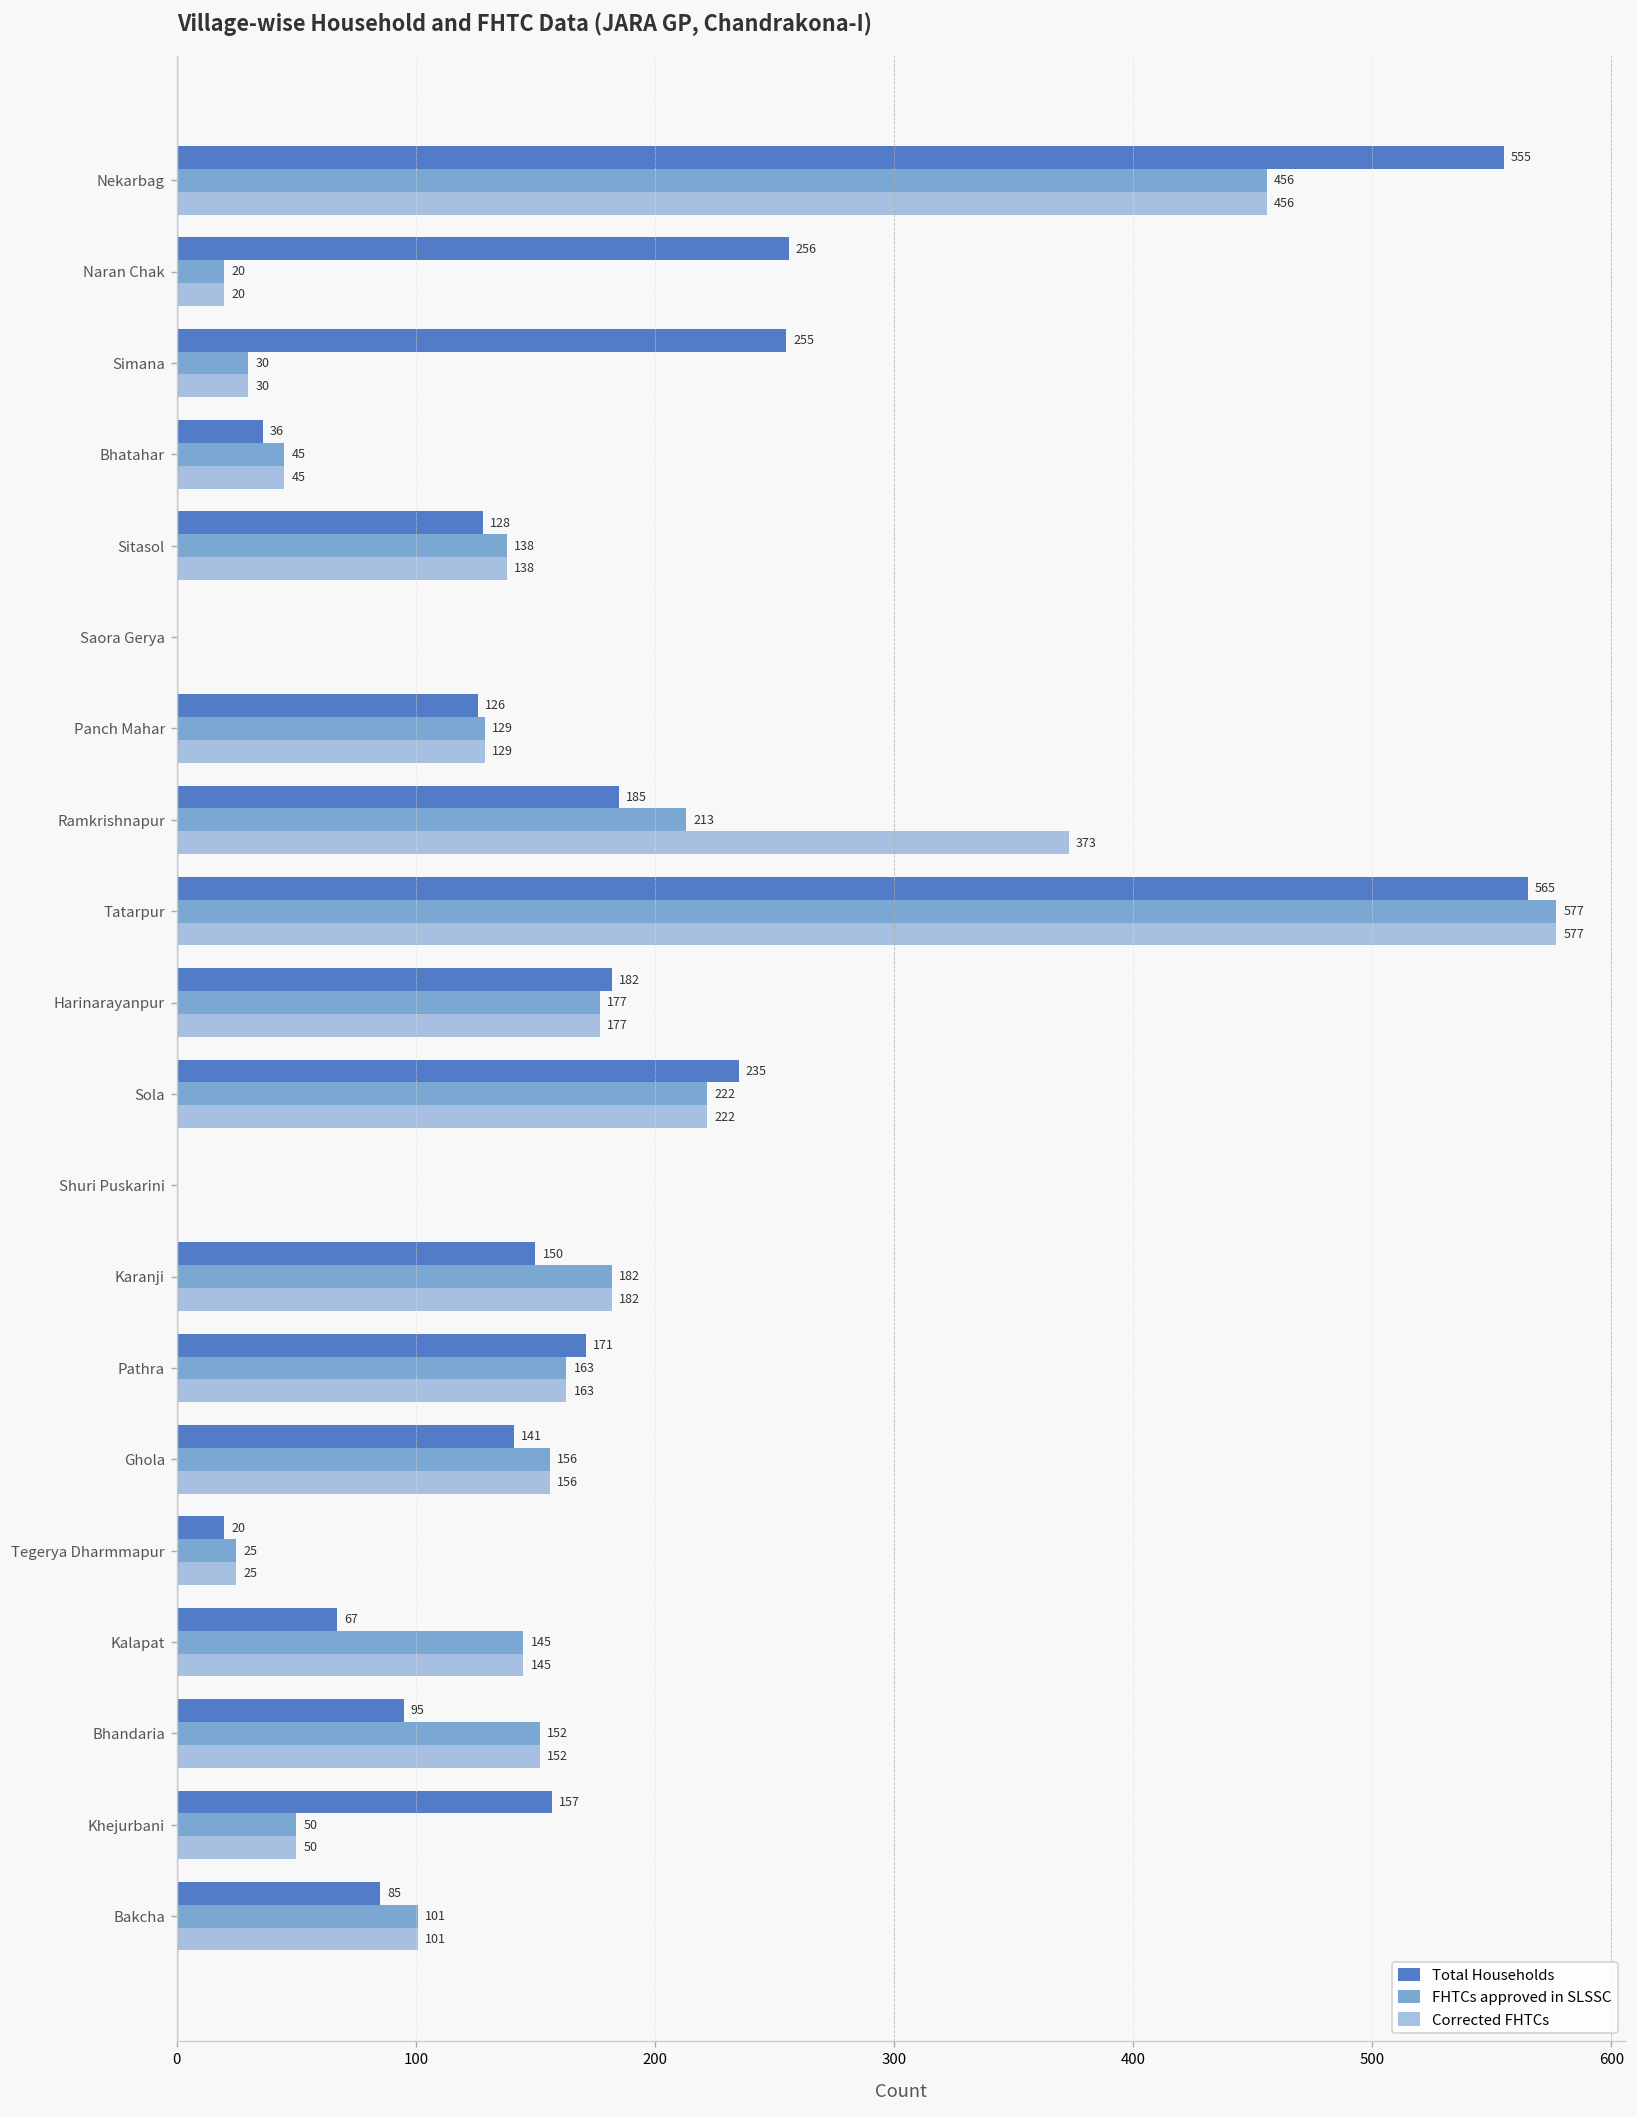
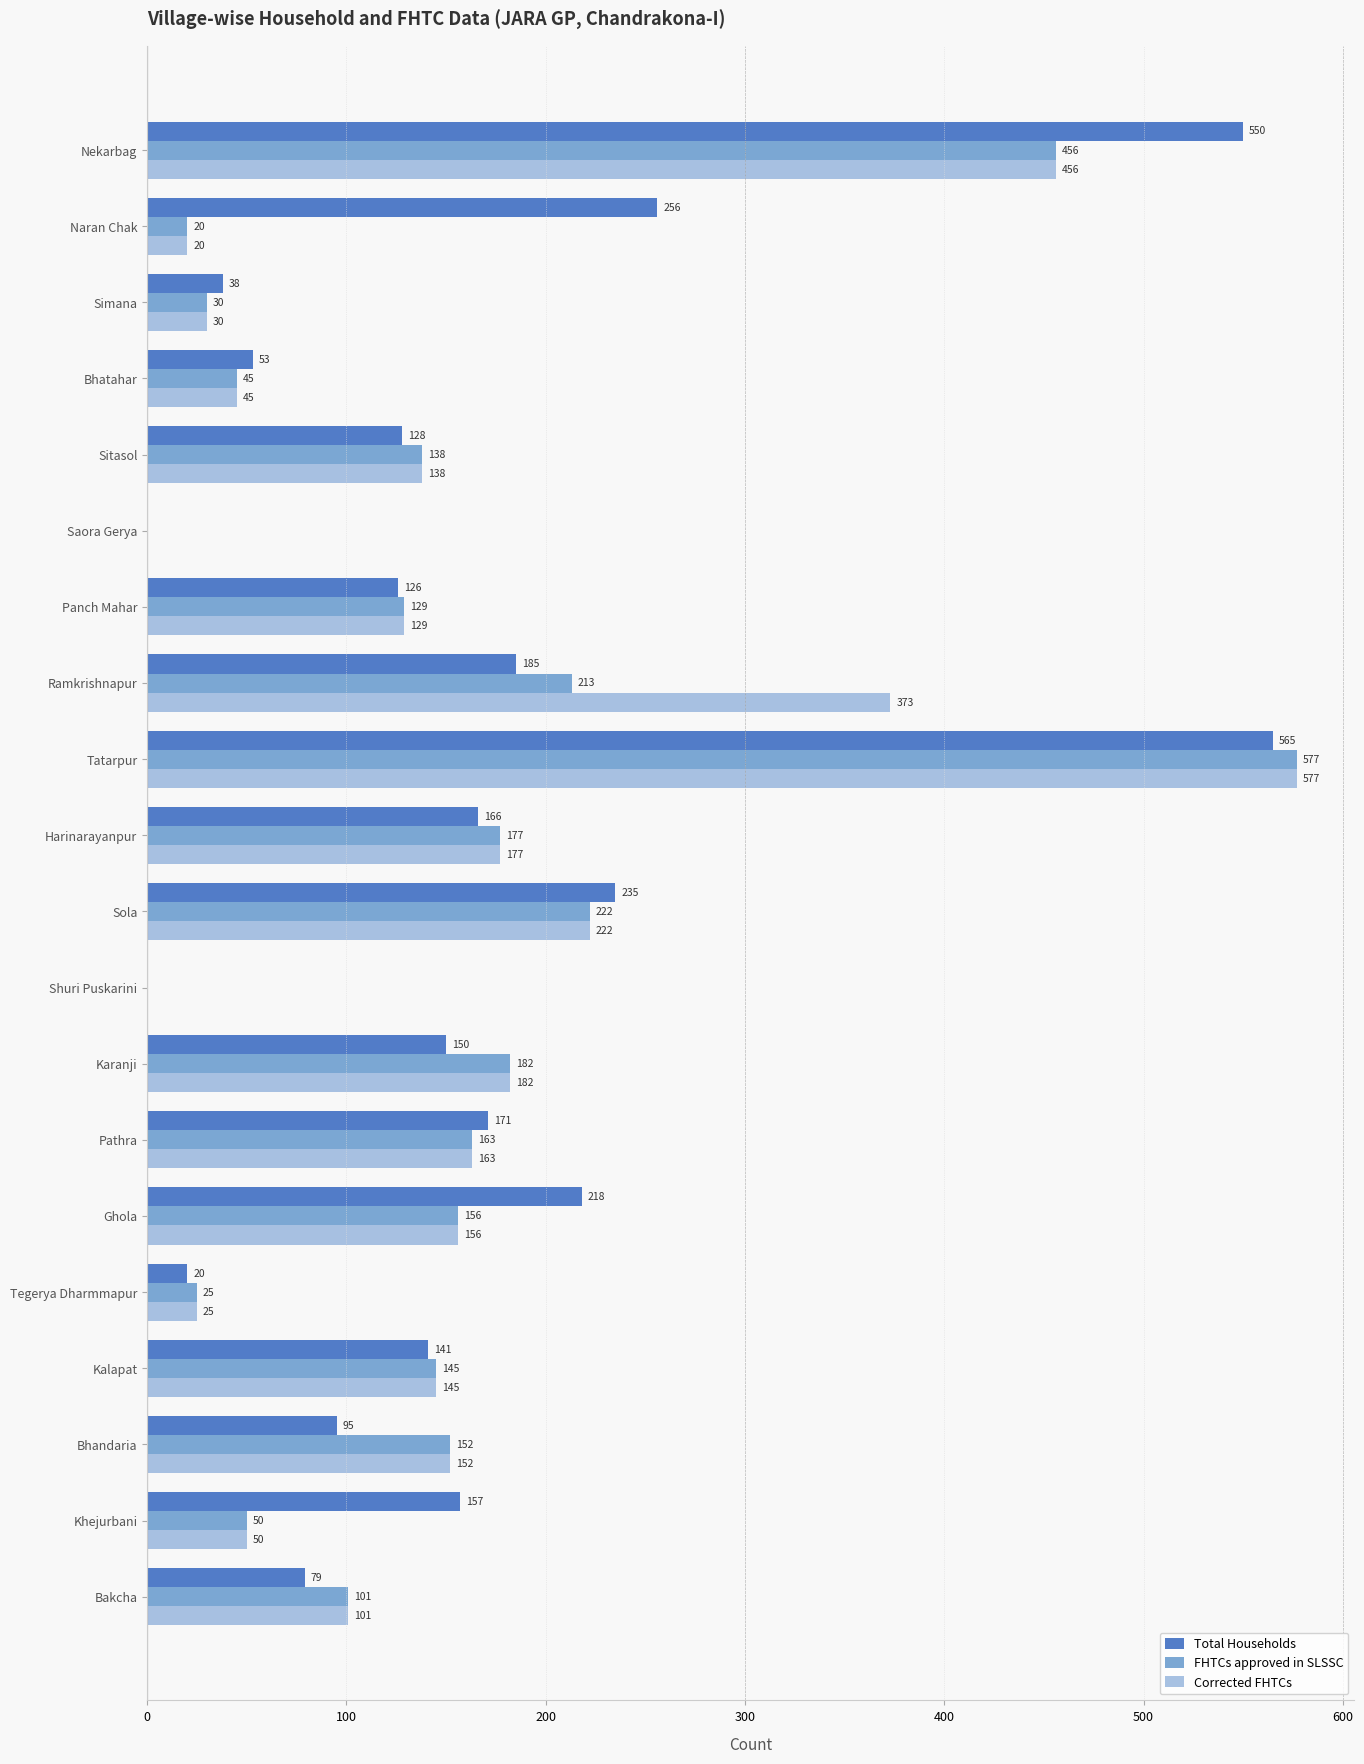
Total Households, Nekarbag: 555 -> 550
Total Households, Simana: 255 -> 38
Total Households, Bhatahar: 36 -> 53
Total Households, Harinarayanpur: 182 -> 166
Total Households, Ghola: 141 -> 218
Total Households, Kalapat: 67 -> 141
Total Households, Bakcha: 85 -> 79
